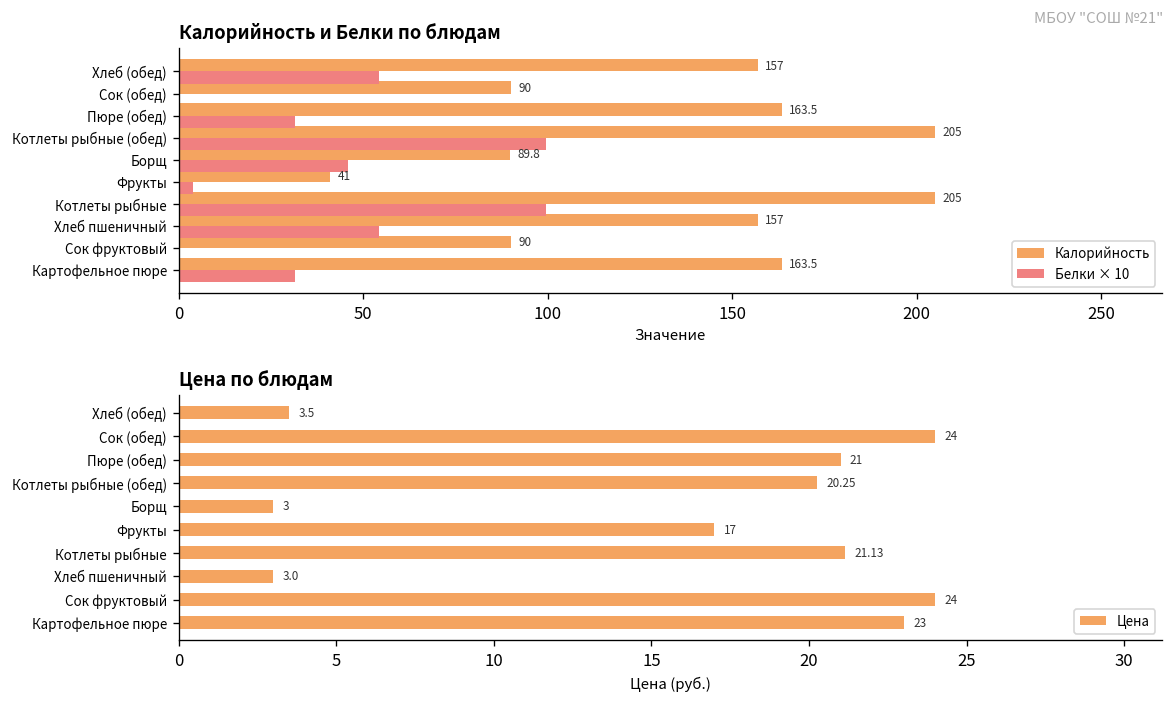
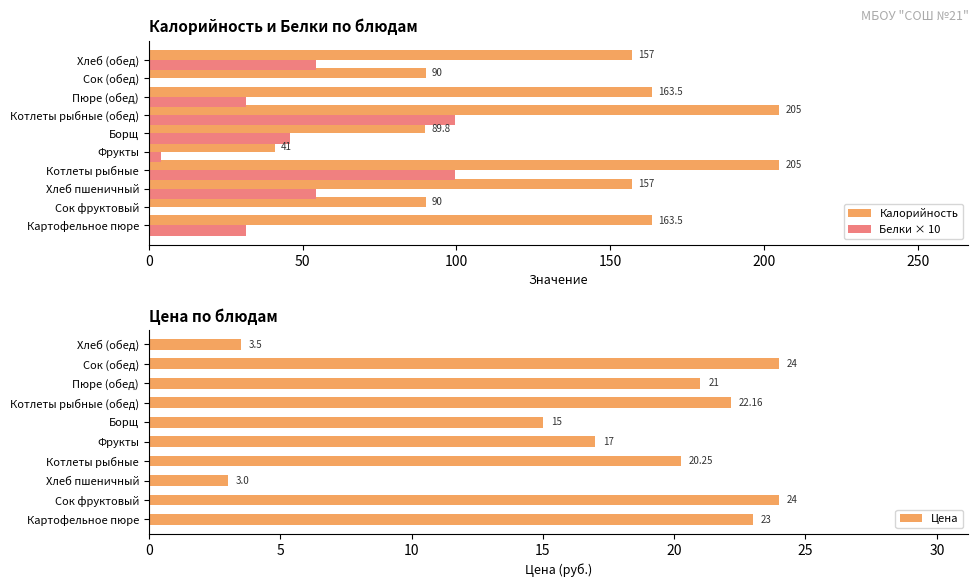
Цена по блюдам, Котлеты рыбные (обед): 20.25 -> 22.16
Цена по блюдам, Борщ: 3 -> 15
Цена по блюдам, Котлеты рыбные: 21.13 -> 20.25
